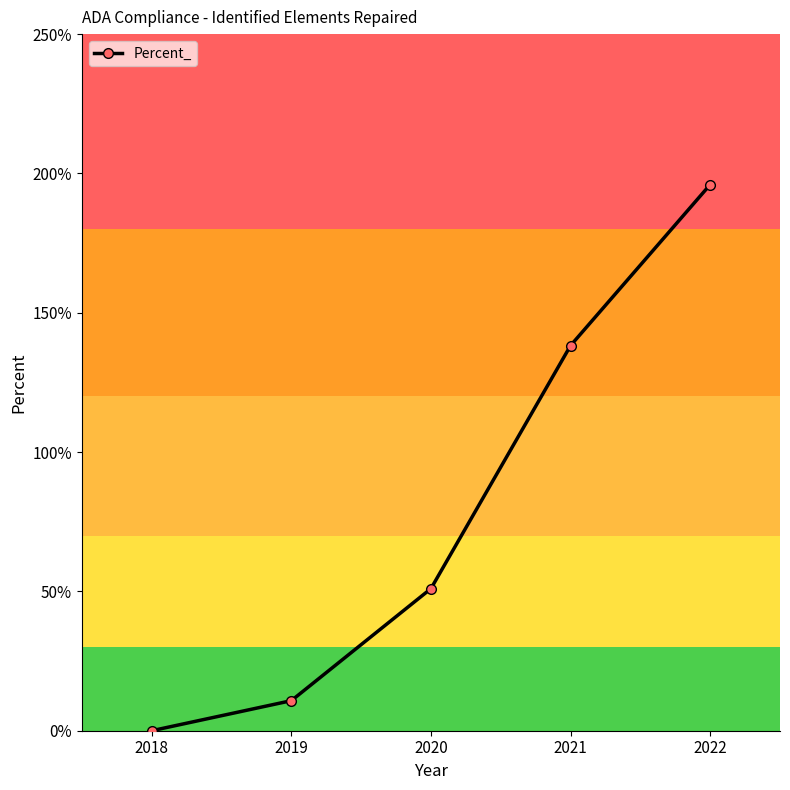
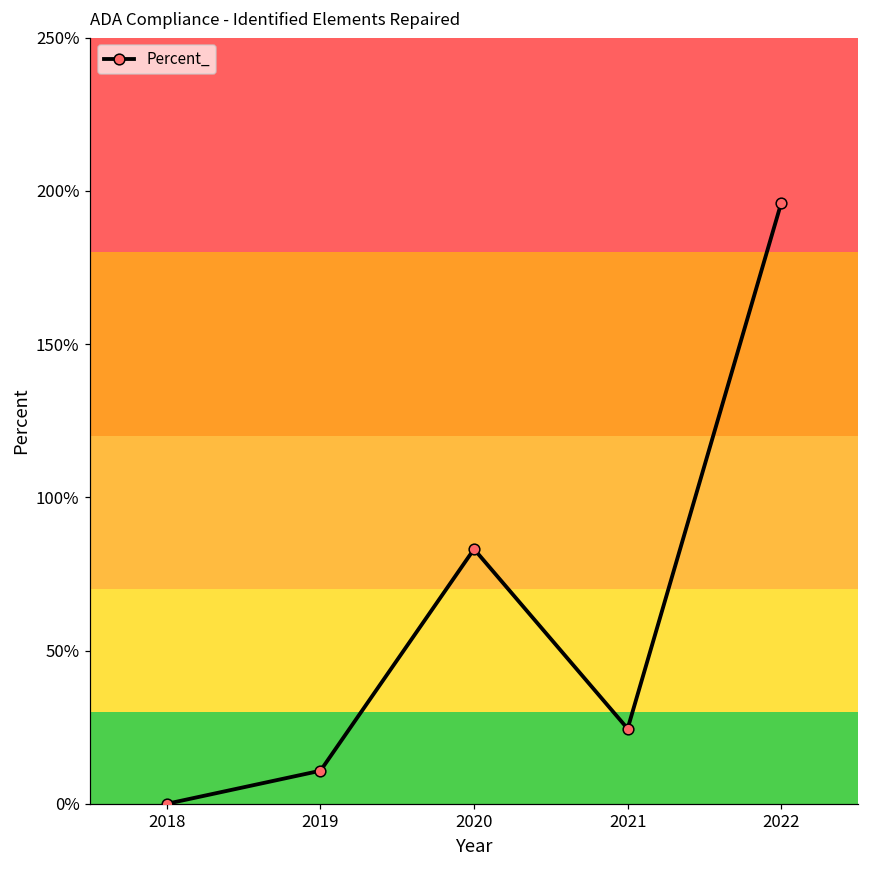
2020: 51% -> 83%
2021: 138% -> 25%
